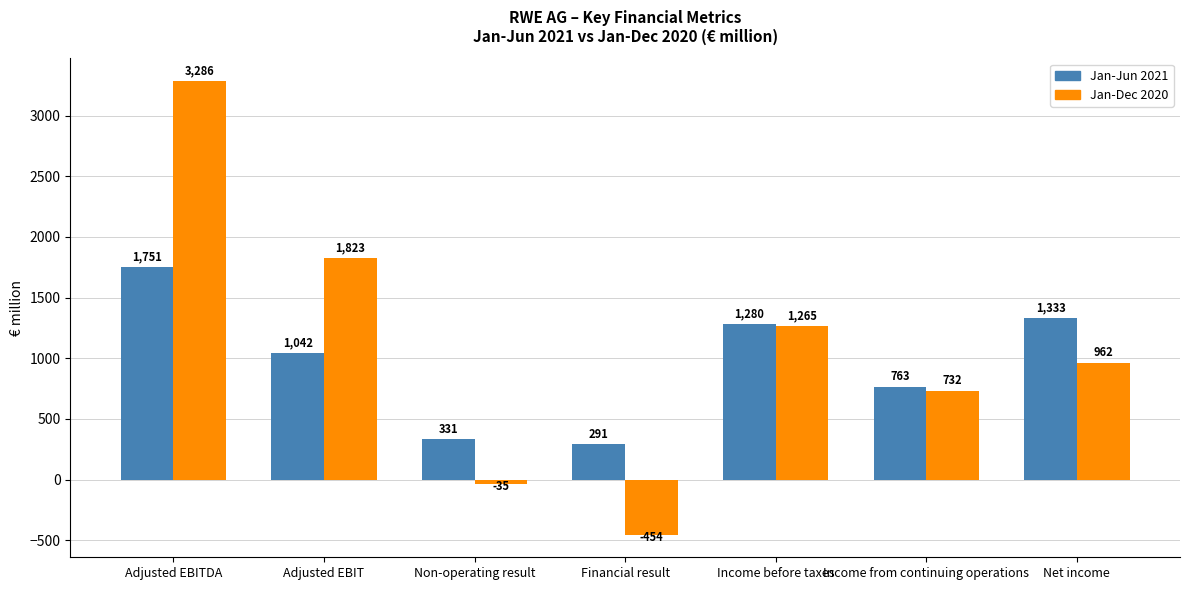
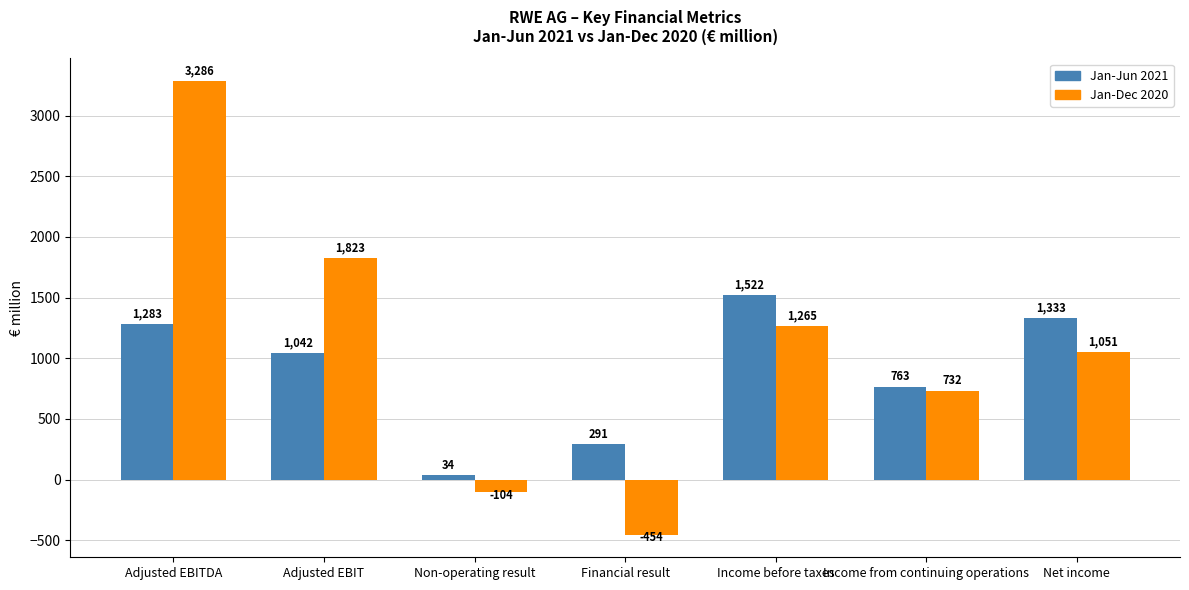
Jan-Jun 2021, Adjusted EBITDA: 1,751 -> 1,283
Jan-Jun 2021, Non-operating result: 331 -> 34
Jan-Dec 2020, Non-operating result: -35 -> -104
Jan-Jun 2021, Income before taxes: 1,280 -> 1,522
Jan-Dec 2020, Net income: 962 -> 1,051
